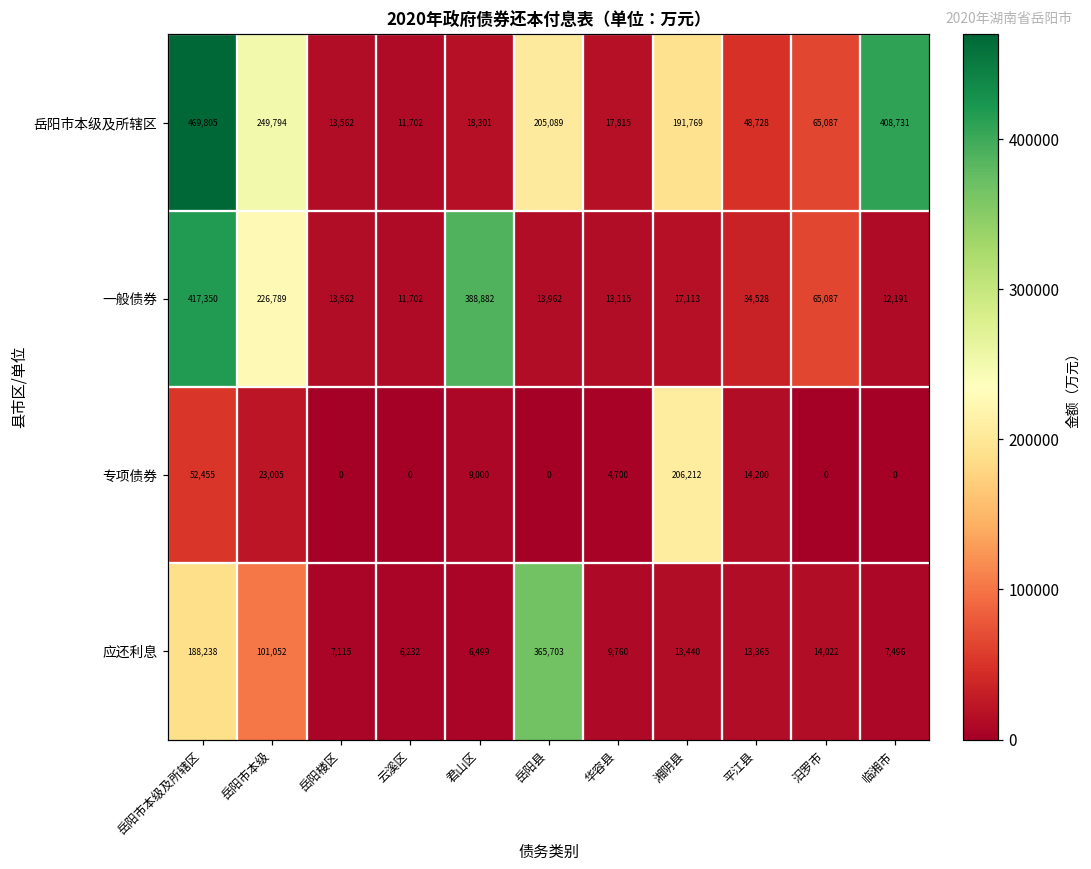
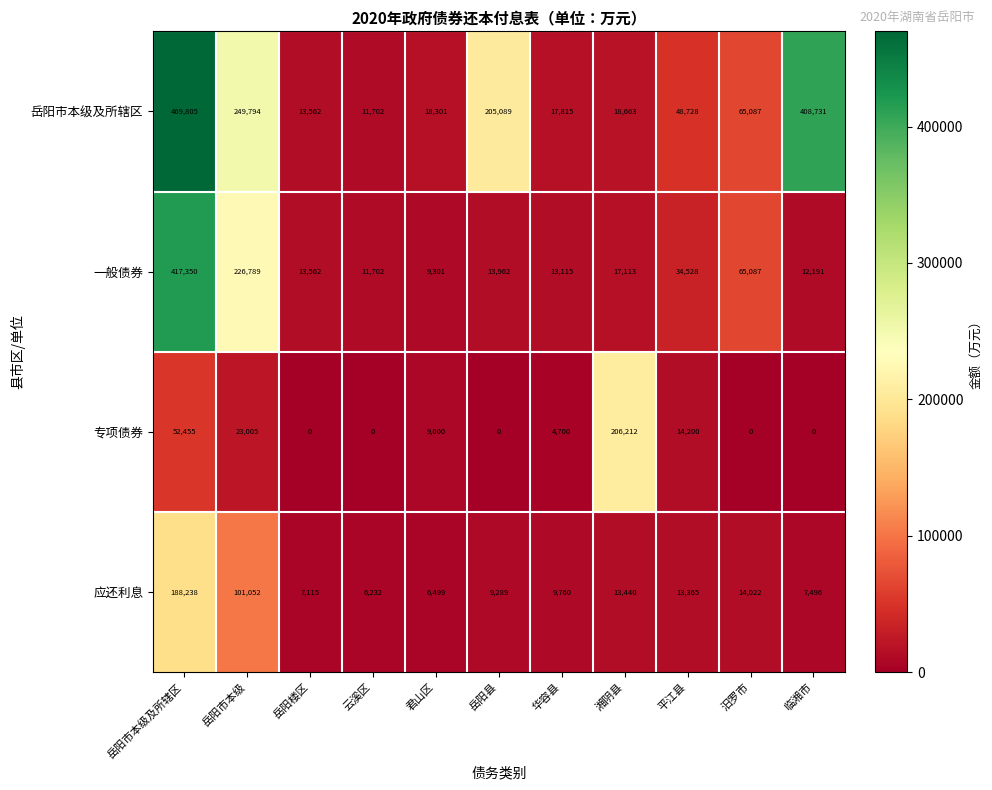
岳阳市本级及所辖区, 湘阴县: 191,769 -> 18,663
一般债券, 君山区: 388,882 -> 9,301
应还利息, 岳阳县: 365,703 -> 9,289
